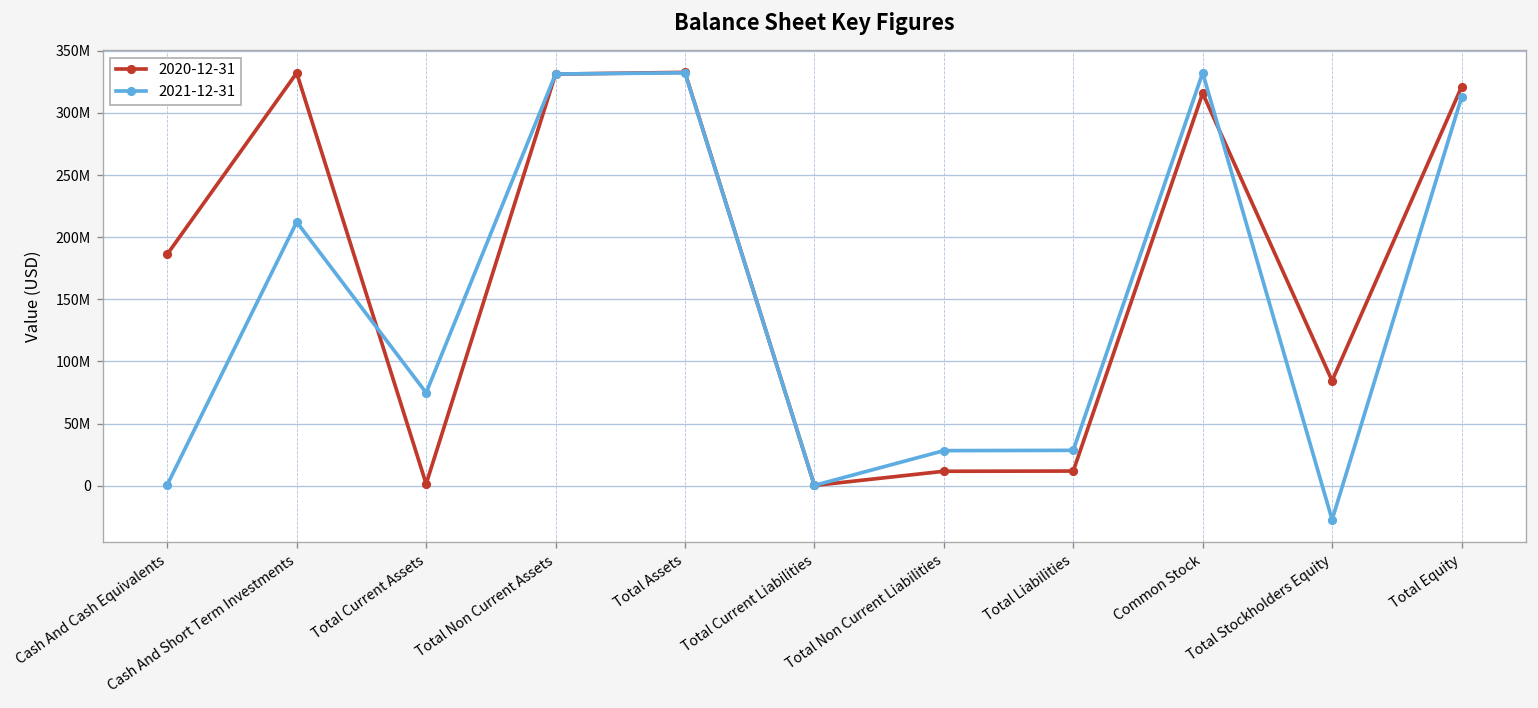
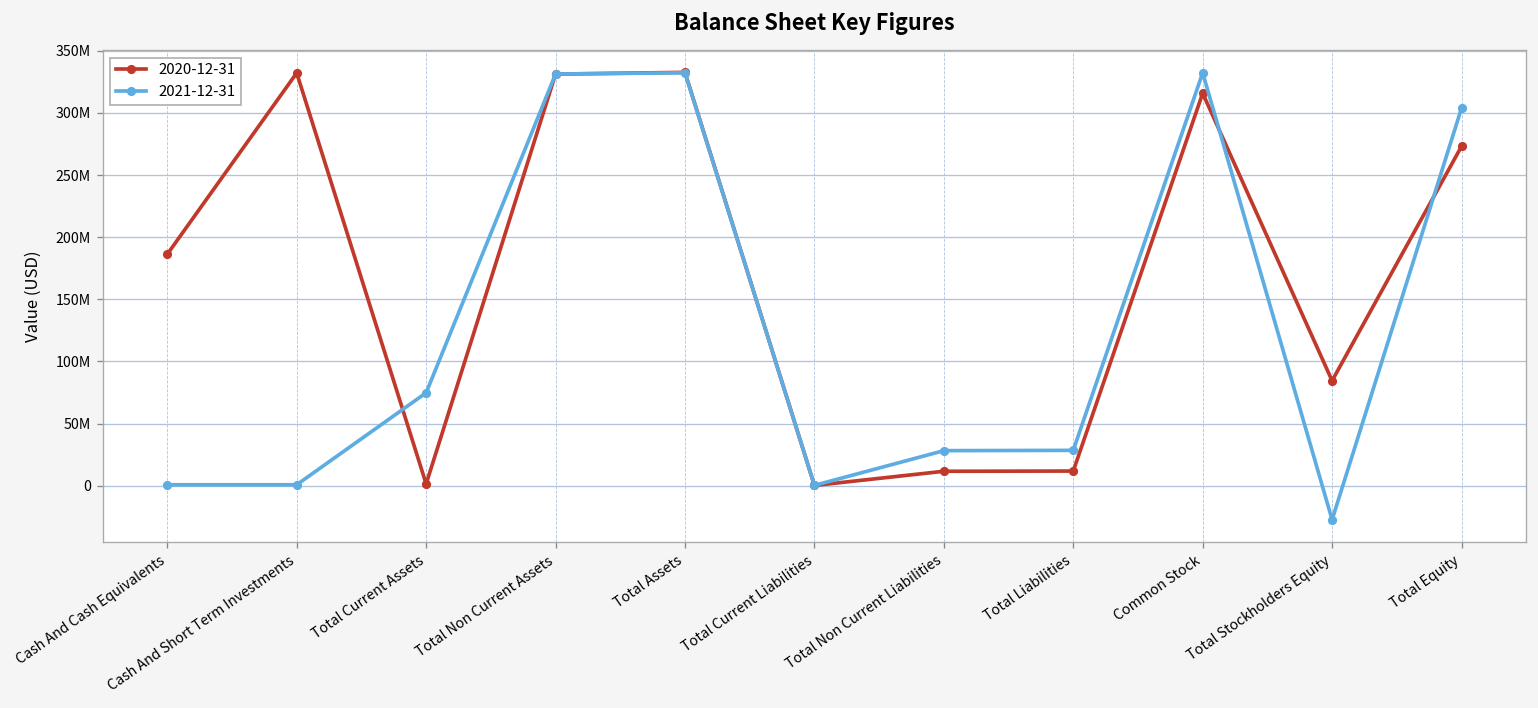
2021-12-31, Cash And Short Term Investments: 212000000 -> 1000000
2020-12-31, Total Equity: 321000000 -> 273000000
2021-12-31, Total Equity: 312000000 -> 304000000
